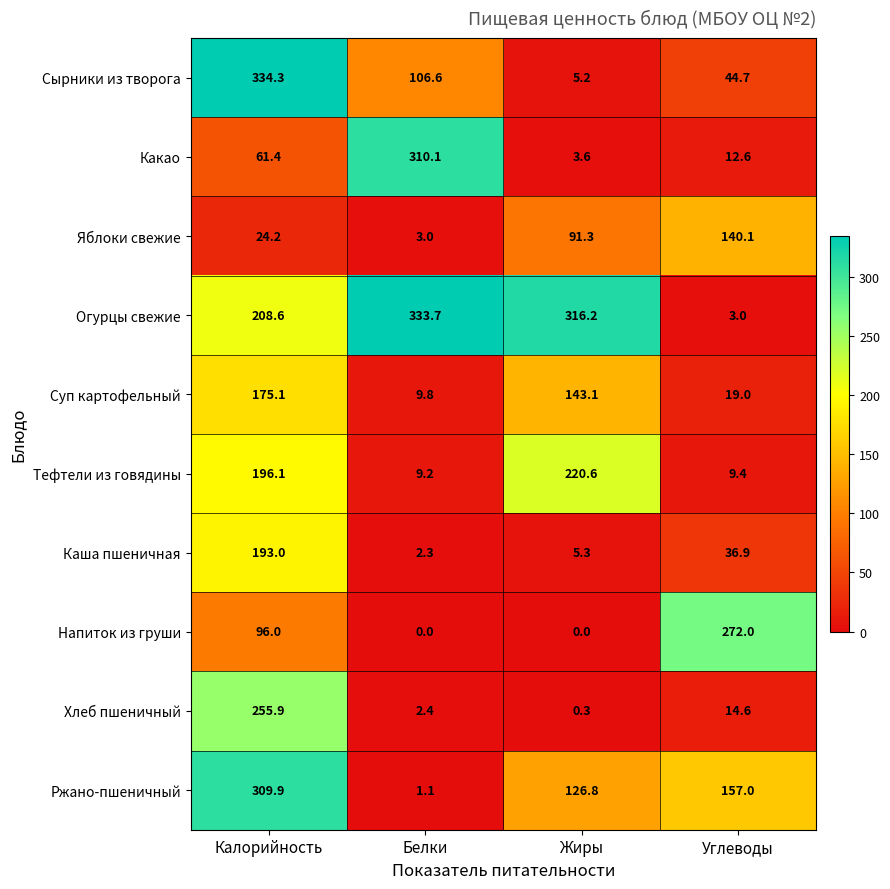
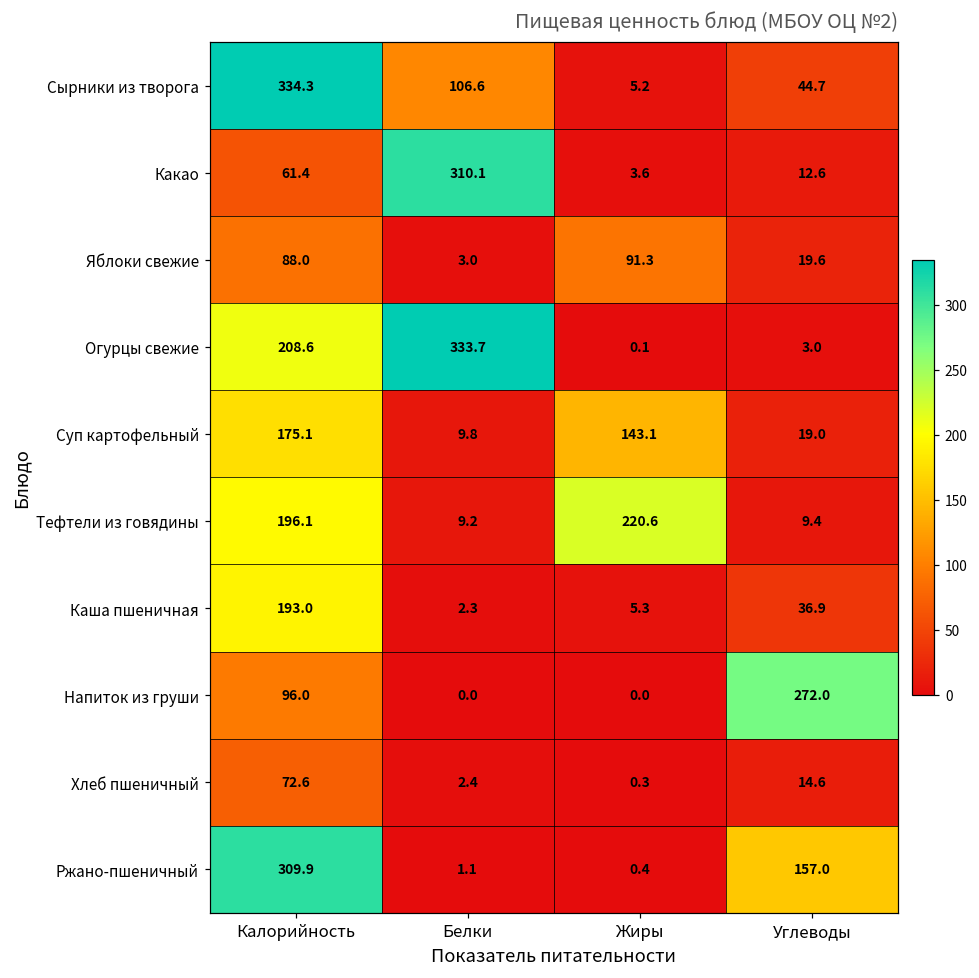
Яблоки свежие, Калорийность: 24.2 -> 88.0
Яблоки свежие, Углеводы: 140.1 -> 19.6
Огурцы свежие, Жиры: 316.2 -> 0.1
Хлеб пшеничный, Калорийность: 255.9 -> 72.6
Ржано-пшеничный, Жиры: 126.8 -> 0.4
